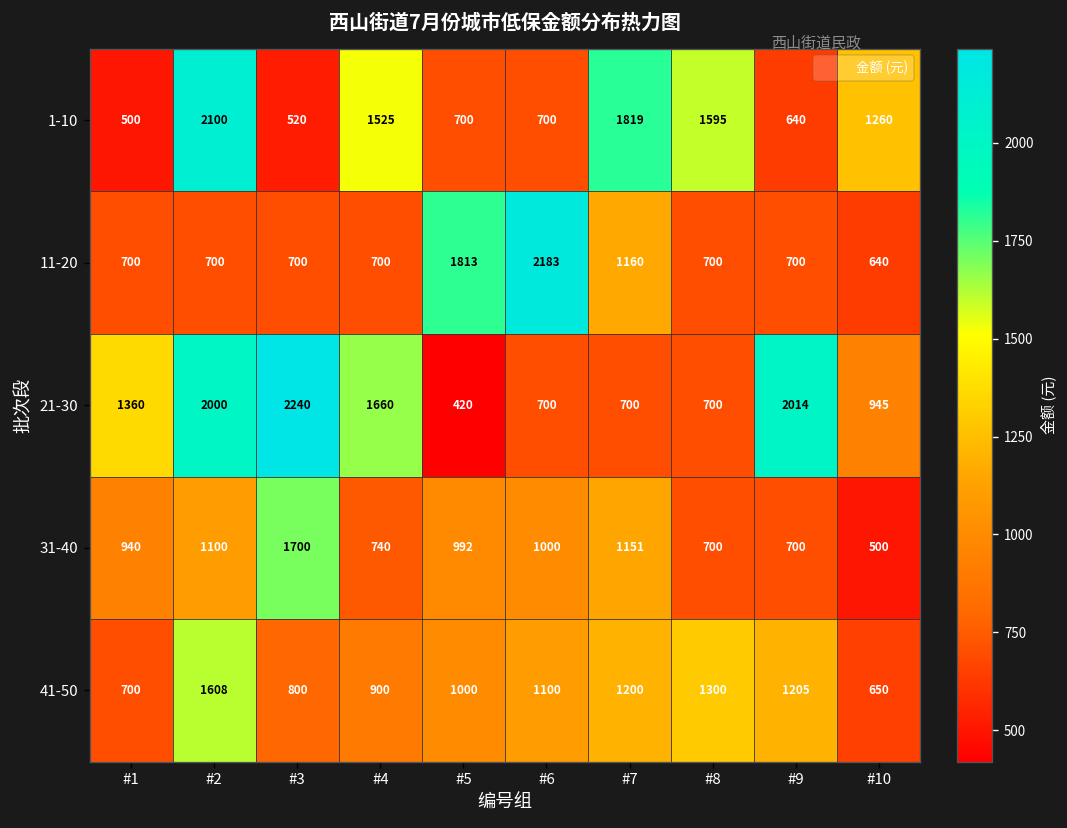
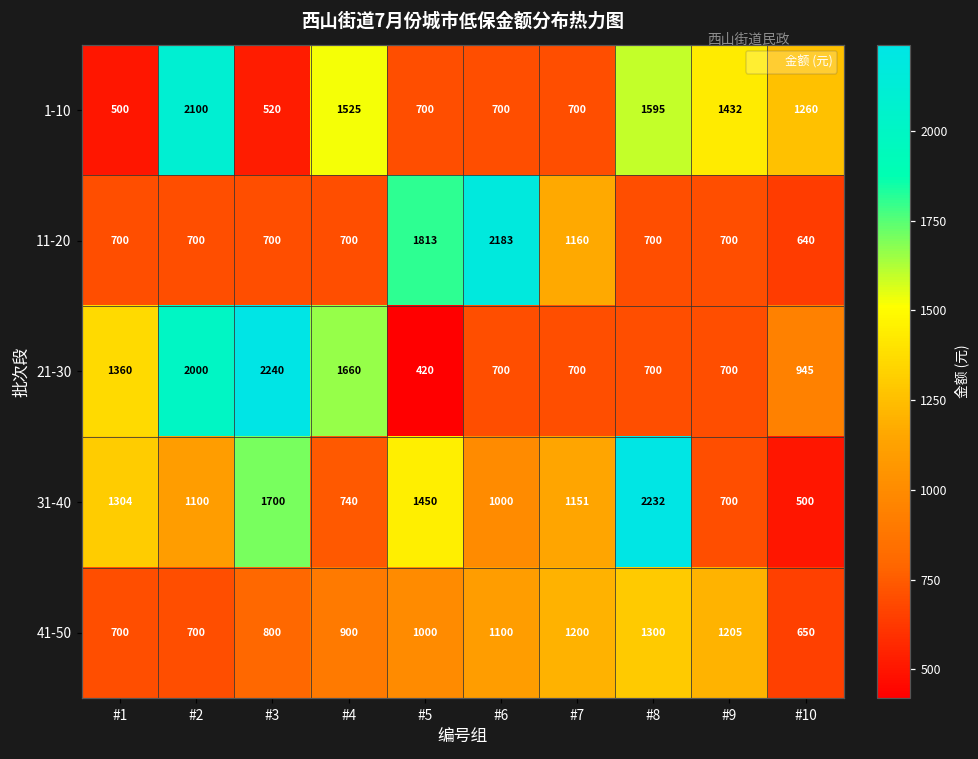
1-10, #7: 1819 -> 700
1-10, #9: 640 -> 1432
21-30, #9: 2014 -> 700
31-40, #1: 940 -> 1304
31-40, #5: 992 -> 1450
31-40, #8: 700 -> 2232
41-50, #2: 1608 -> 700
